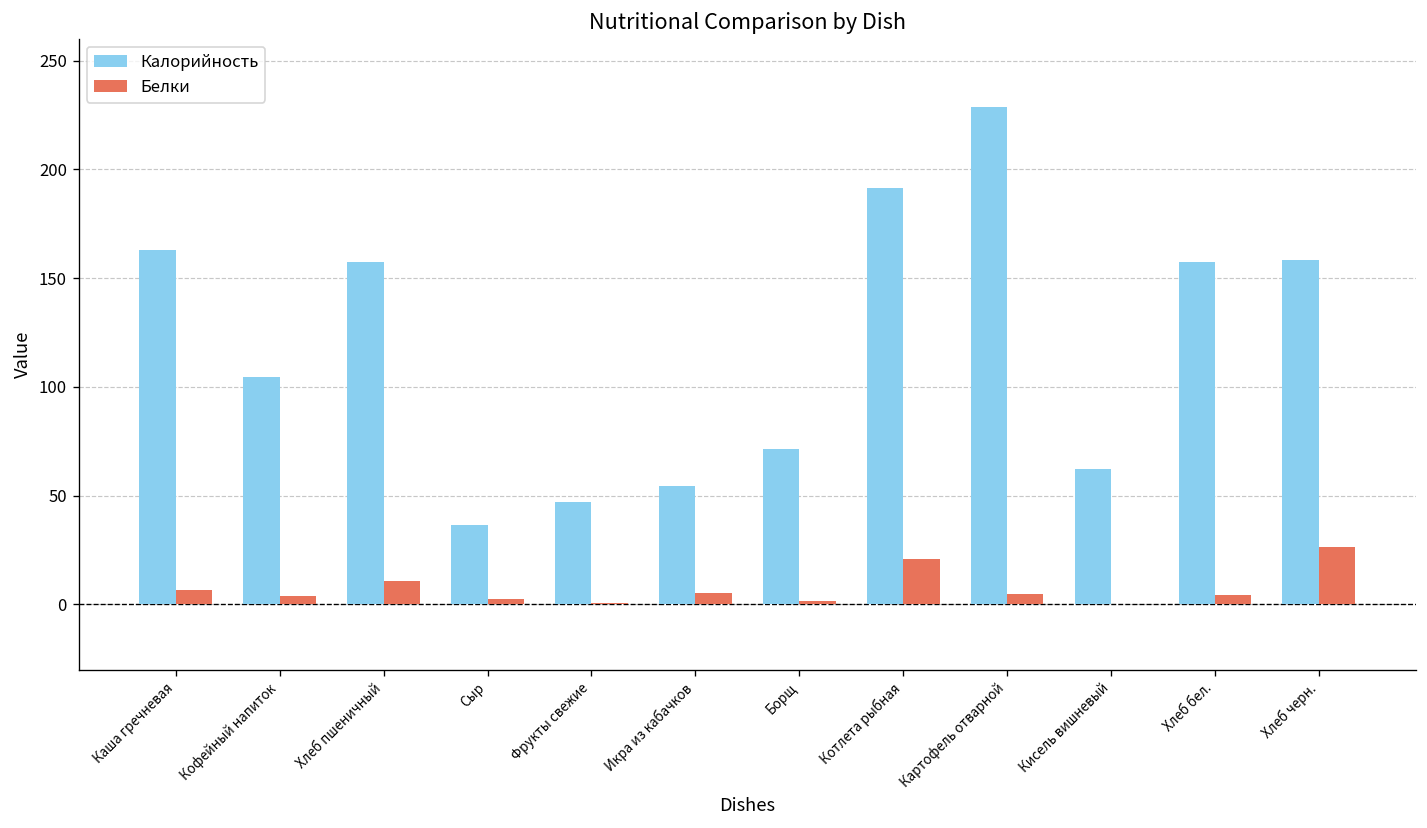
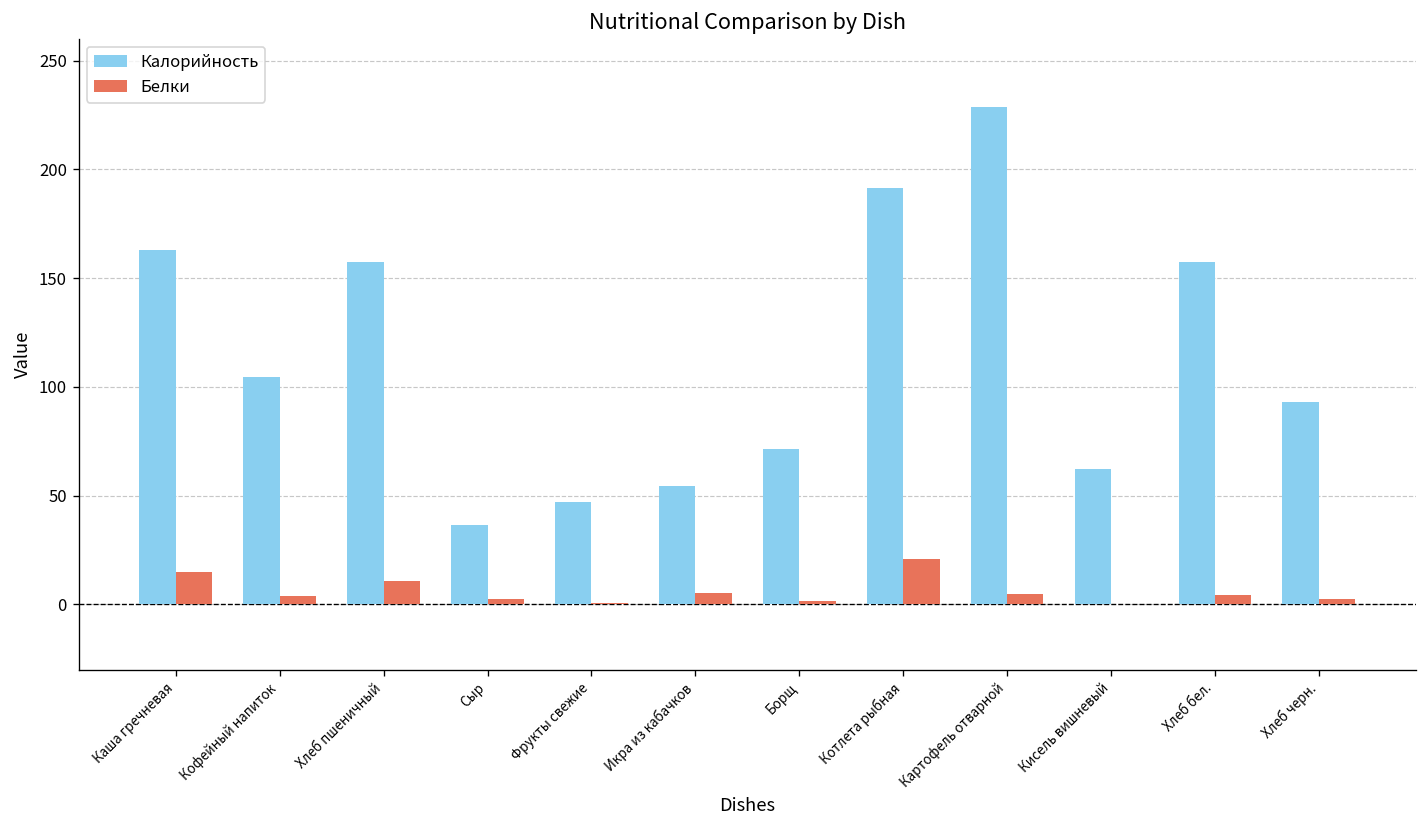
Белки, Каша гречневая: 6 -> 15
Калорийность, Хлеб черн.: 158 -> 93
Белки, Хлеб черн.: 26 -> 2
